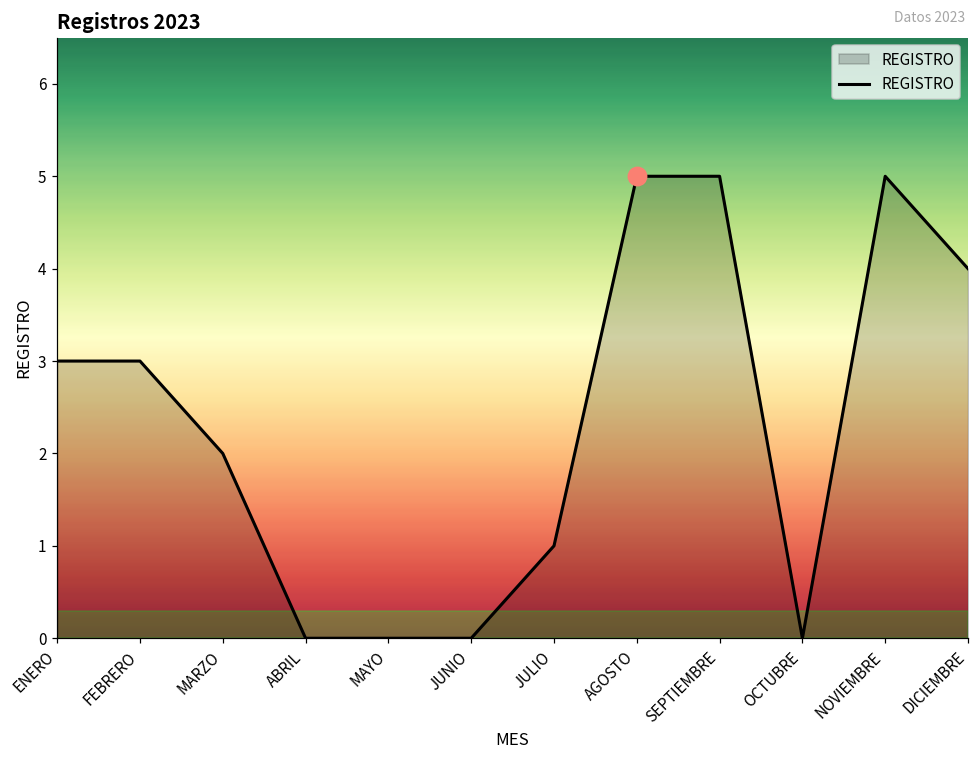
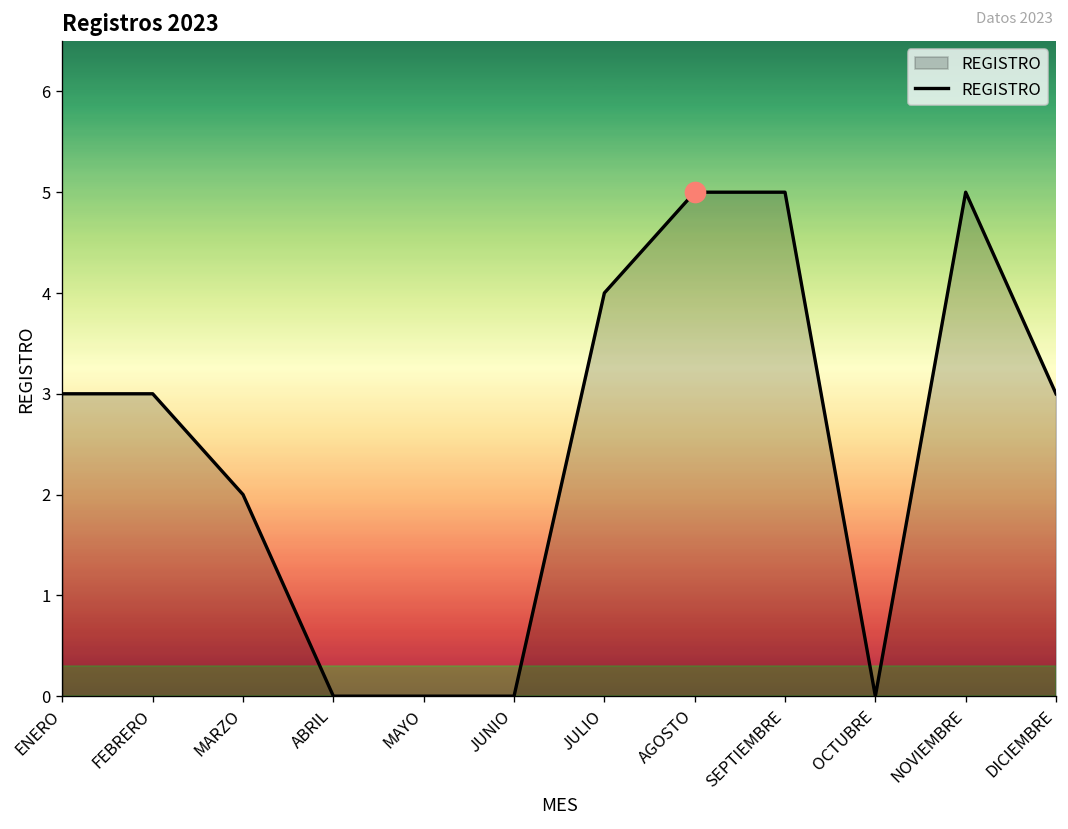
REGISTRO, JULIO: 1 -> 4
REGISTRO, DICIEMBRE: 4 -> 3
